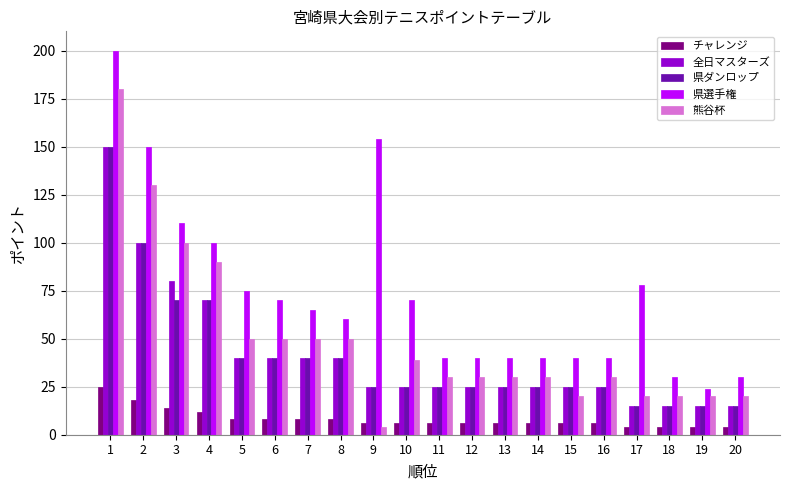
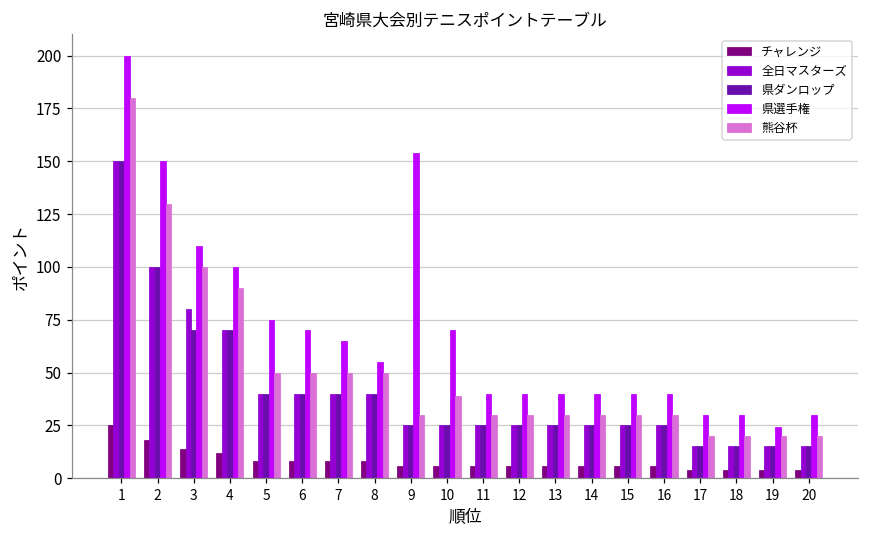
県選手権, 8: 60 -> 55
熊谷杯, 9: 4 -> 30
熊谷杯, 15: 20 -> 30
県選手権, 17: 78 -> 30
